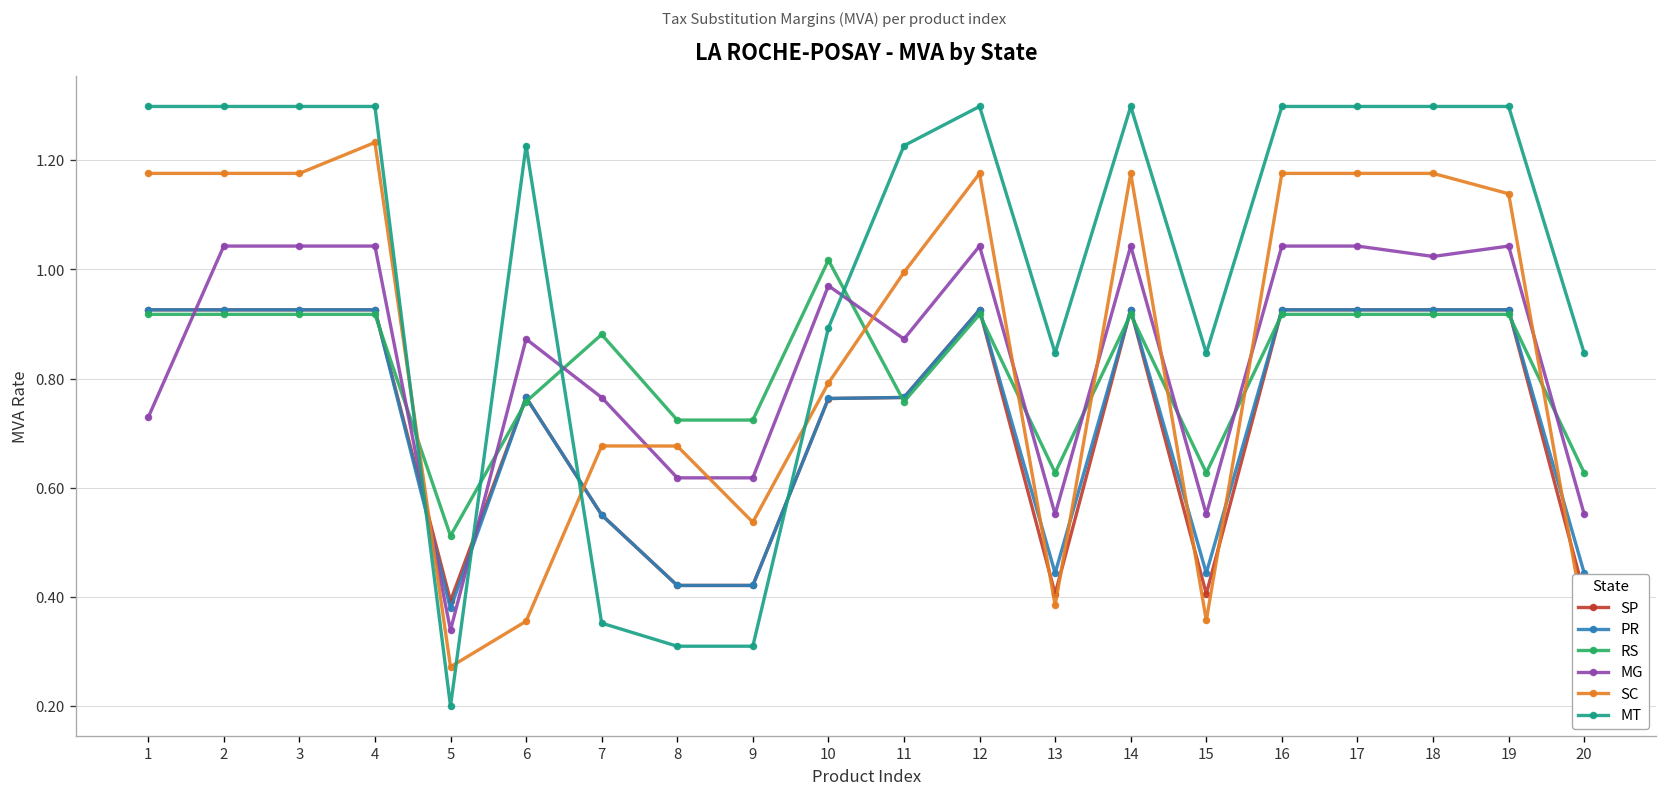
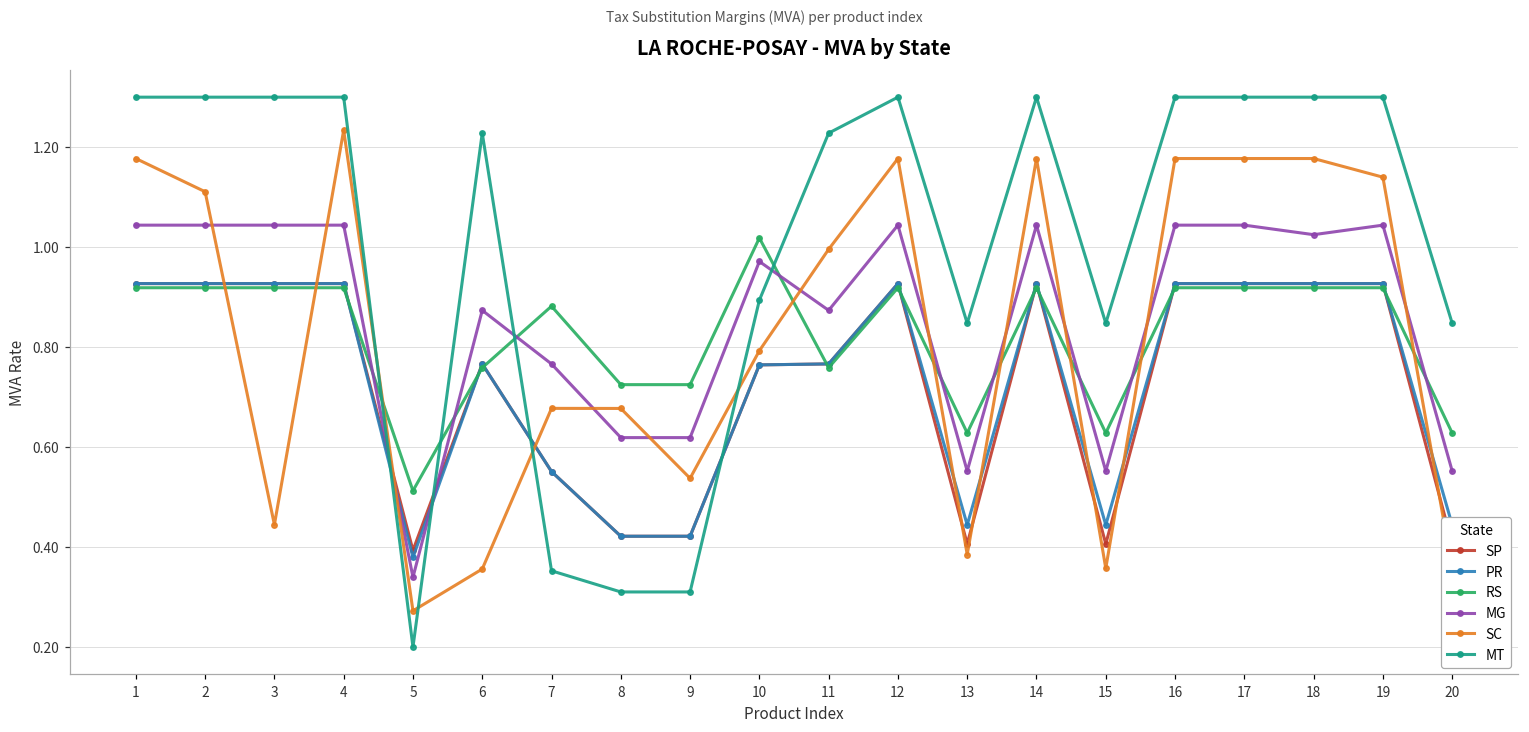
MG, 1: 0.73 -> 1.04
SC, 2: 1.18 -> 1.11
SC, 3: 1.18 -> 0.44
